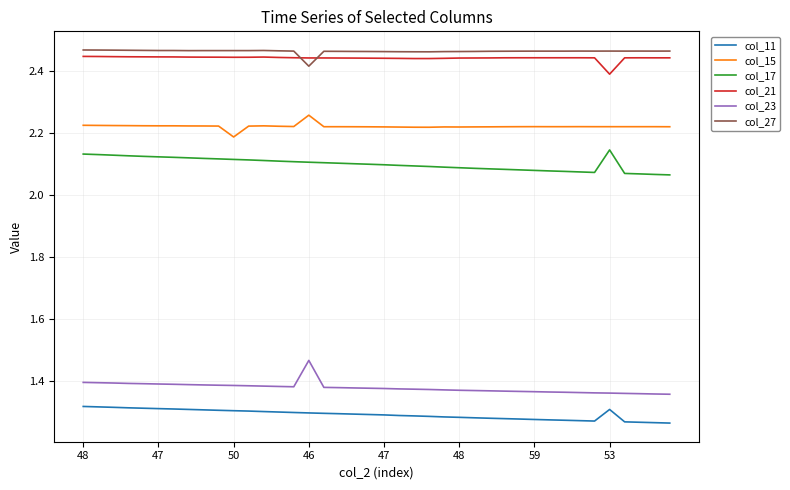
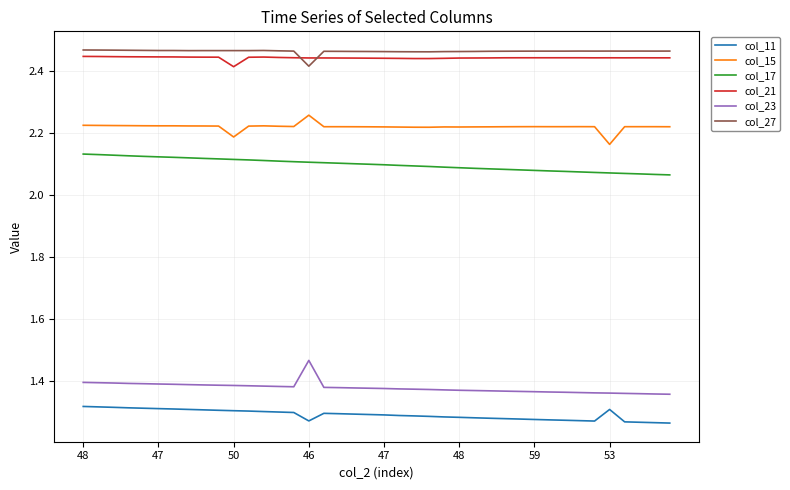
col_21, 50: 2.45 -> 2.42
col_11, 46: 1.30 -> 1.27
col_15, 53: 2.22 -> 2.16
col_17, 53: 2.15 -> 2.07
col_21, 53: 2.39 -> 2.44
